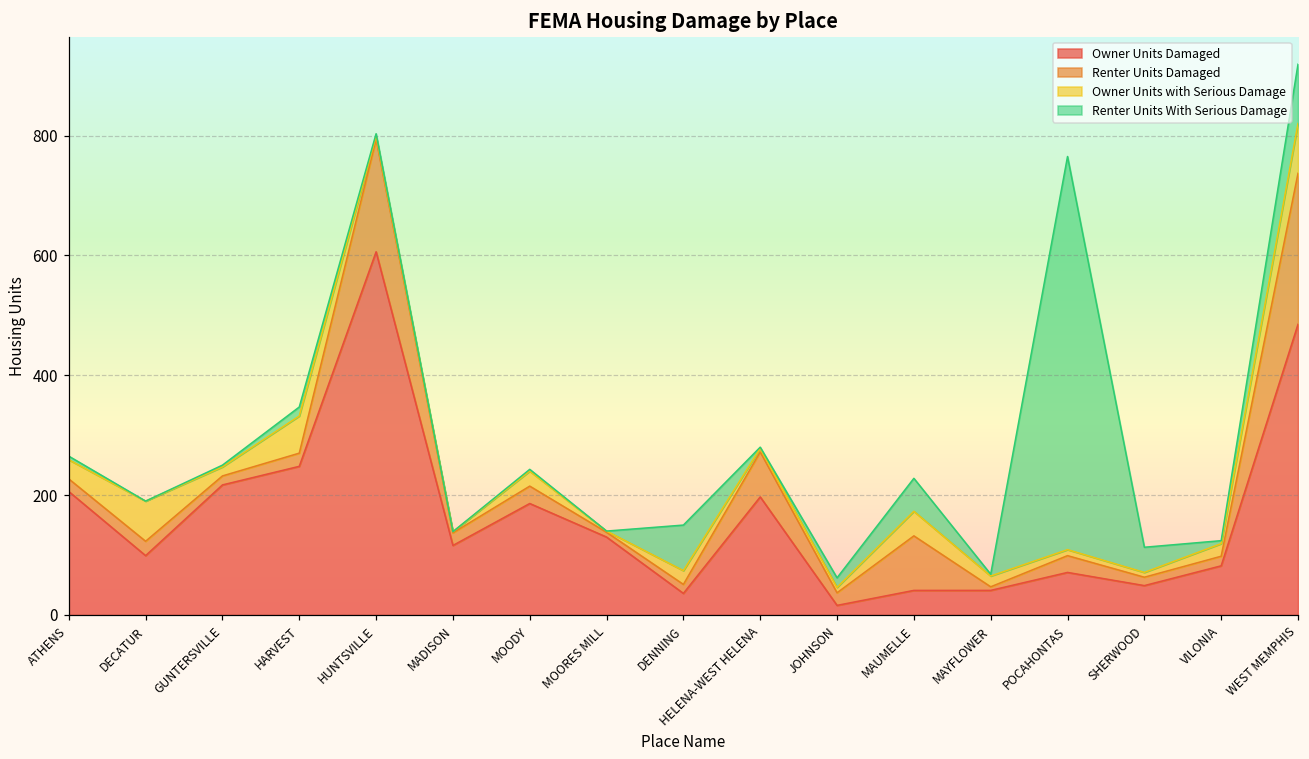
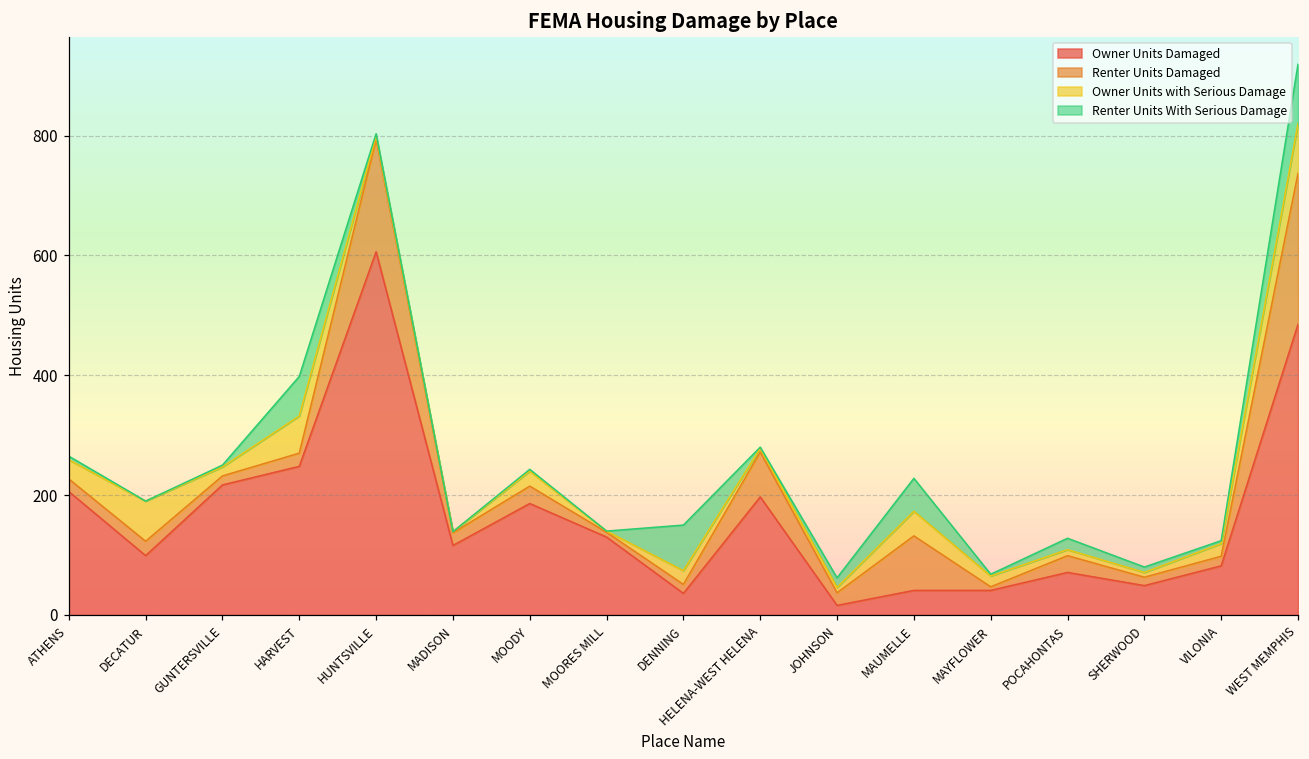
Renter Units With Serious Damage, HARVEST: 20 -> 70
Renter Units With Serious Damage, POCAHONTAS: 660 -> 20
Renter Units With Serious Damage, SHERWOOD: 40 -> 10
